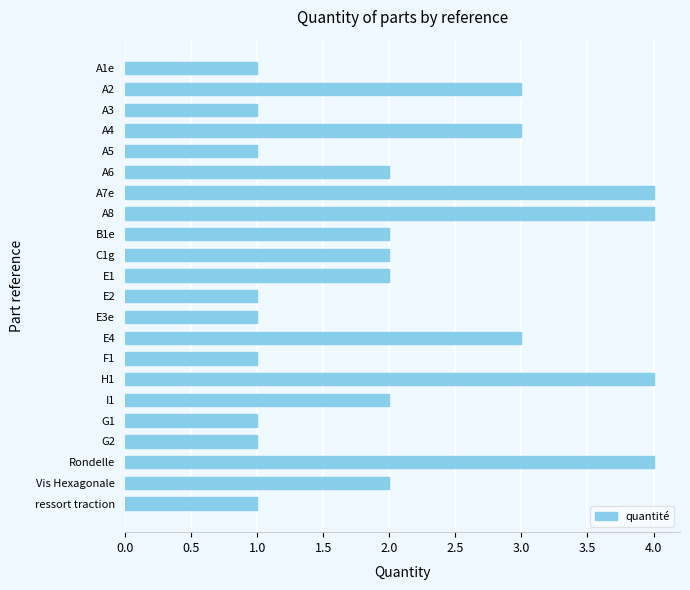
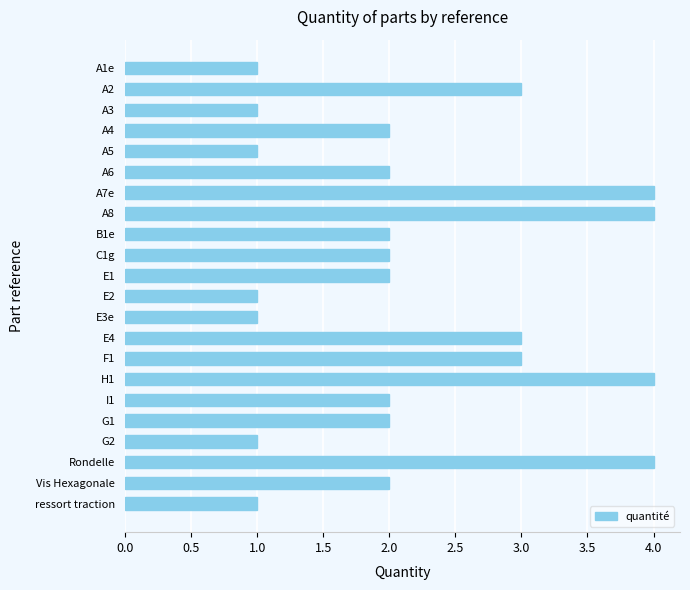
A4: 3 -> 2
F1: 1 -> 3
G1: 1 -> 2
